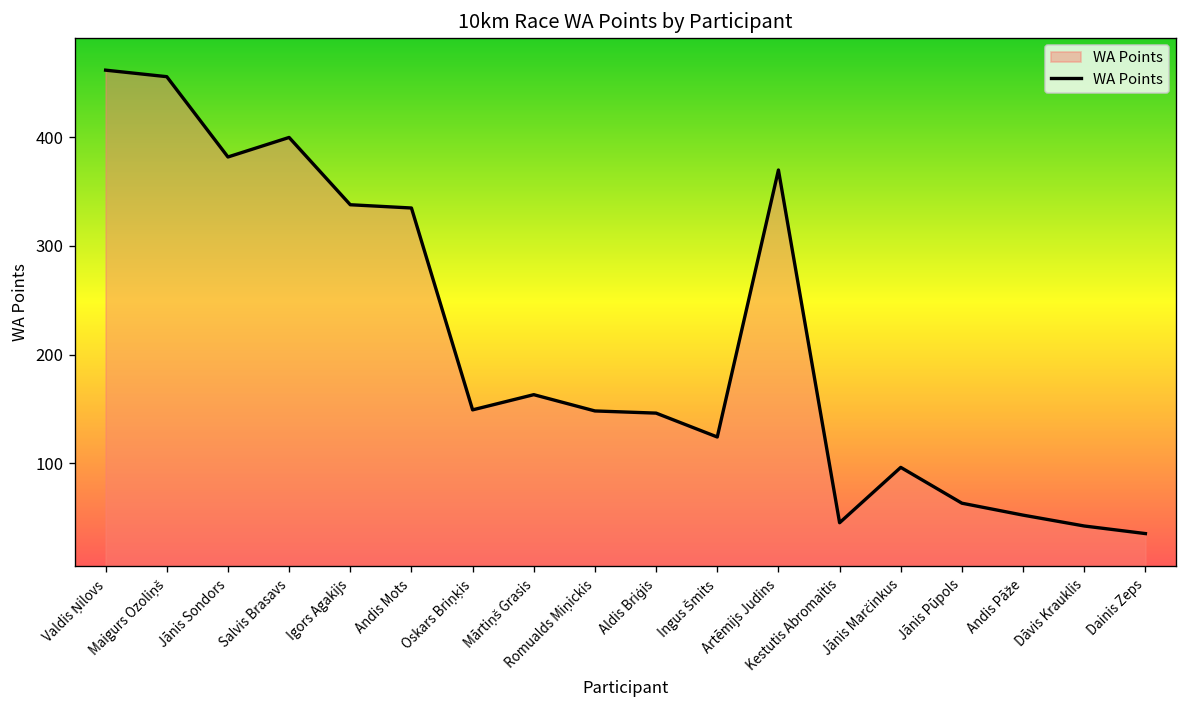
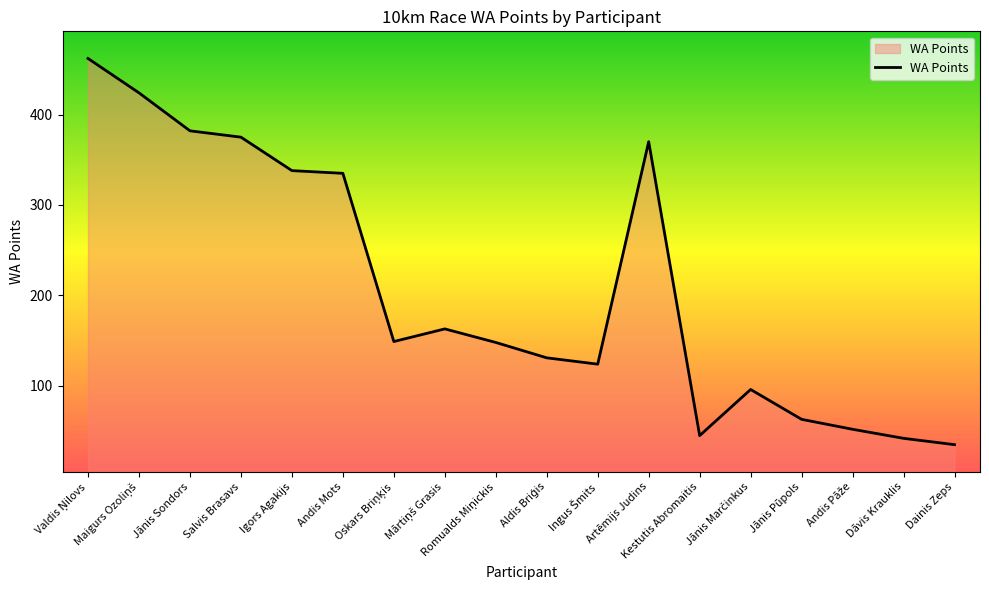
Maigurs Ozoliņš: 460 -> 420
Salvis Brasavs: 400 -> 380
Aldis Briģis: 150 -> 130
